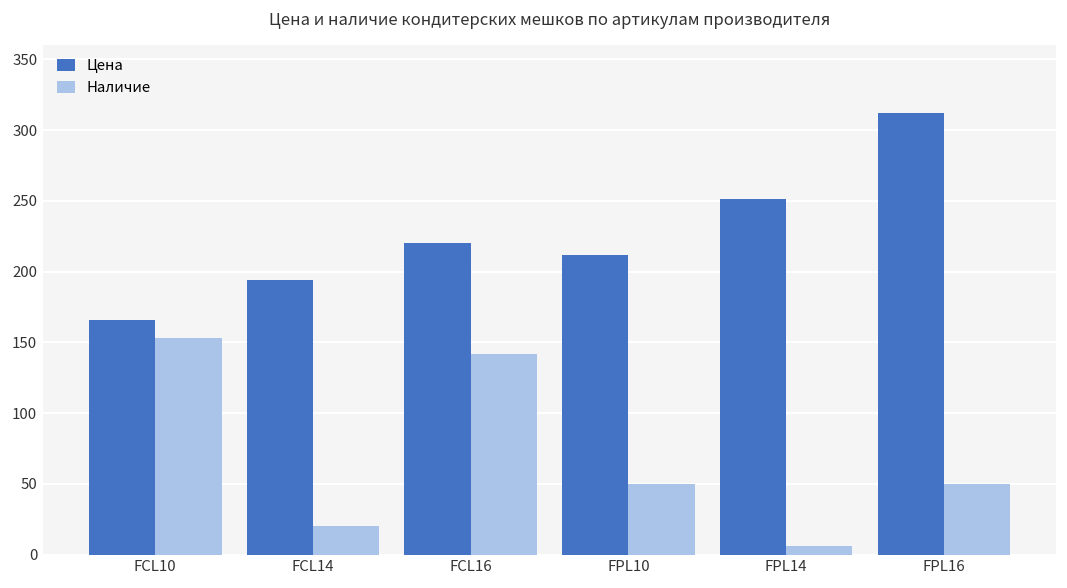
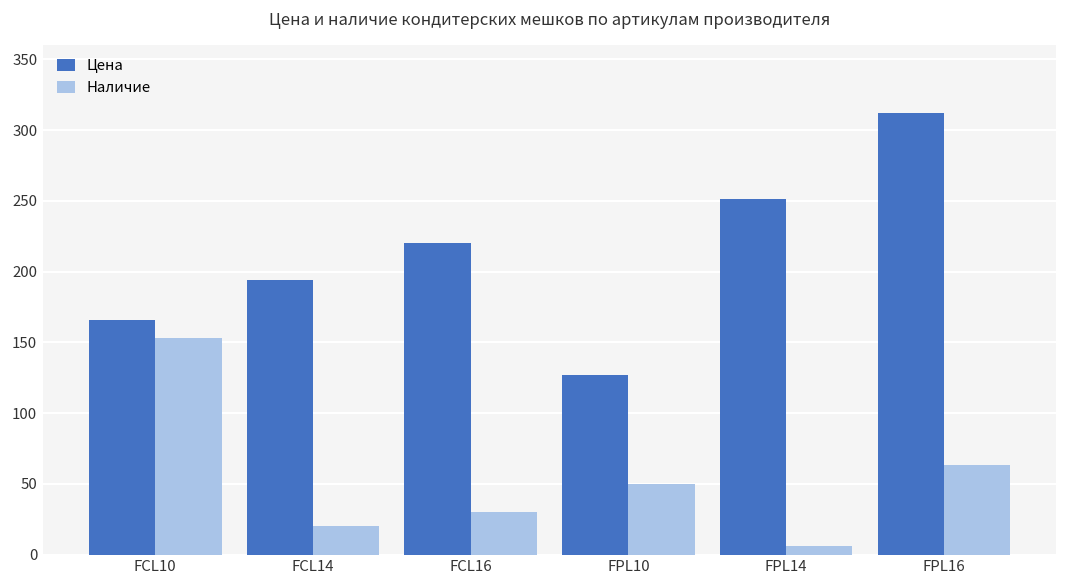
Наличие, FCL16: 142 -> 30
Цена, FPL10: 212 -> 127
Наличие, FPL16: 50 -> 63
